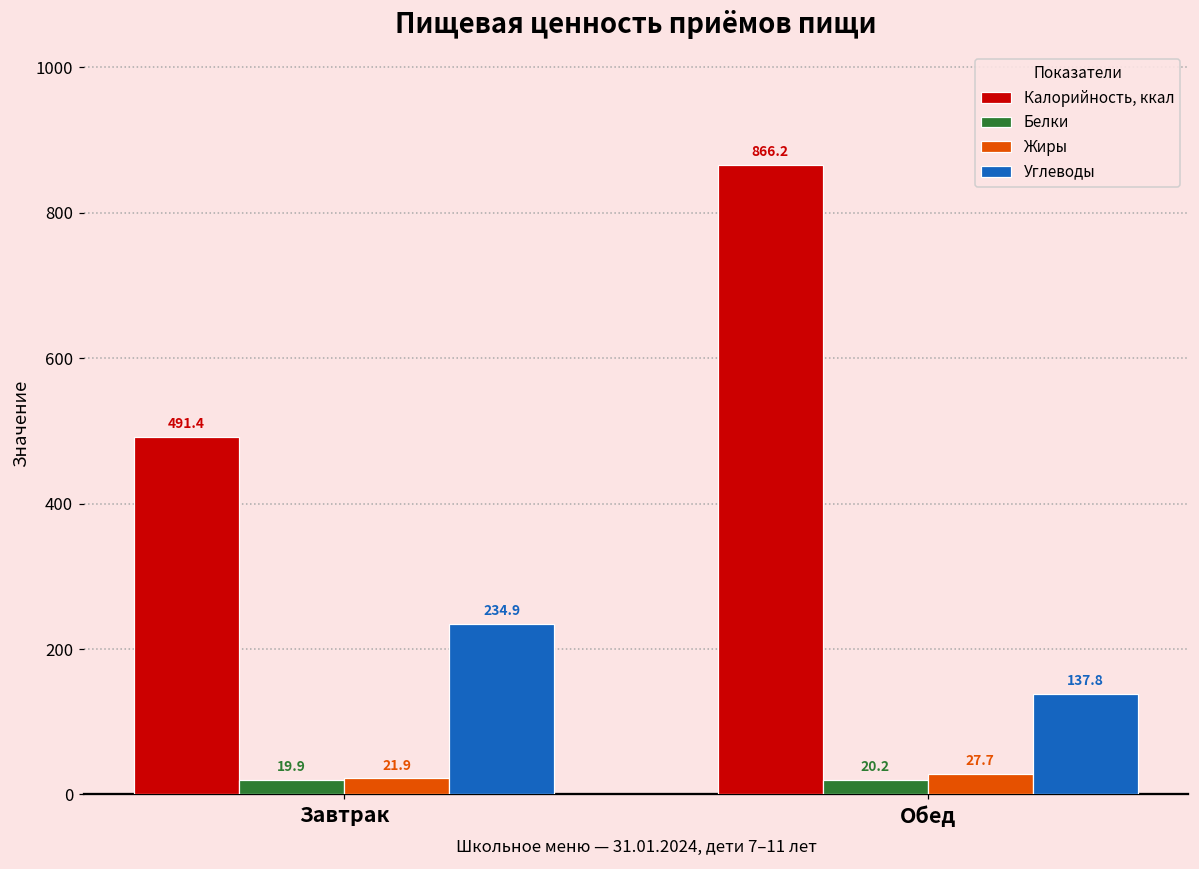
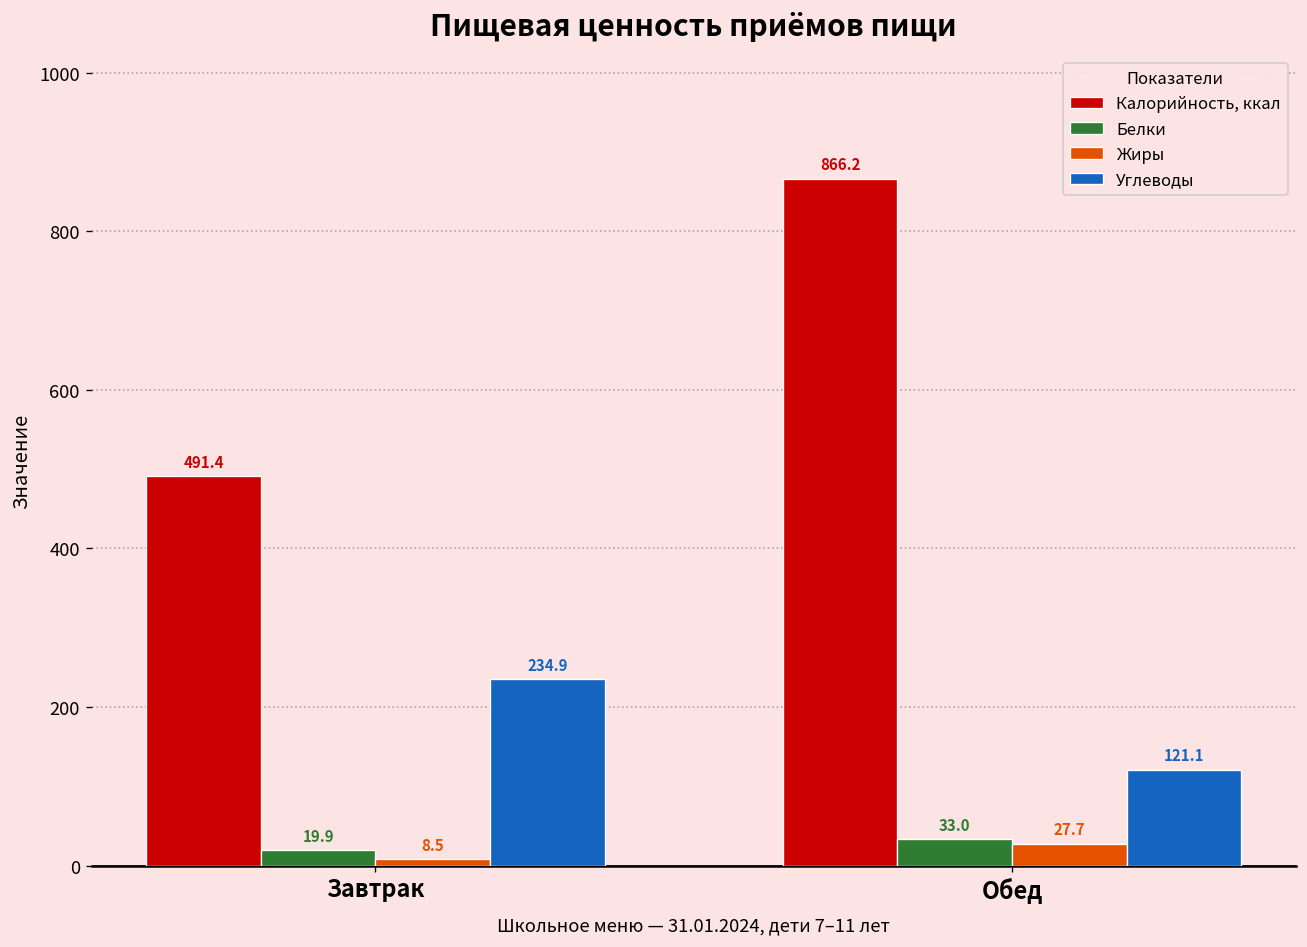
Жиры, Завтрак: 21.9 -> 8.5
Белки, Обед: 20.2 -> 33.0
Углеводы, Обед: 137.8 -> 121.1
